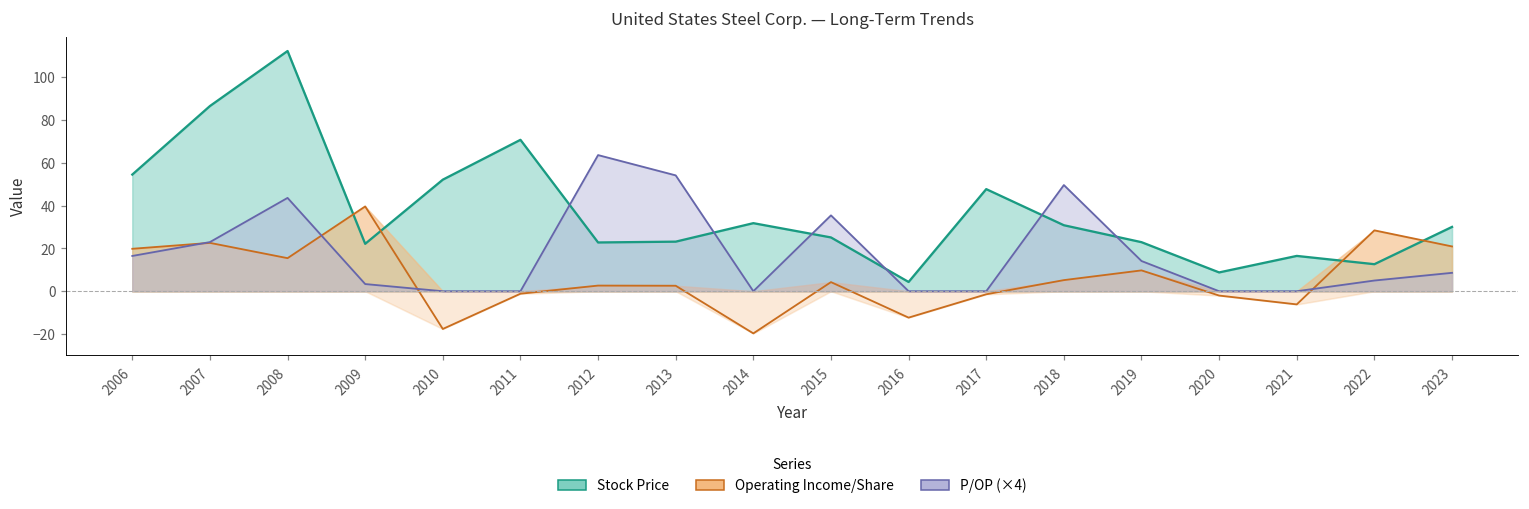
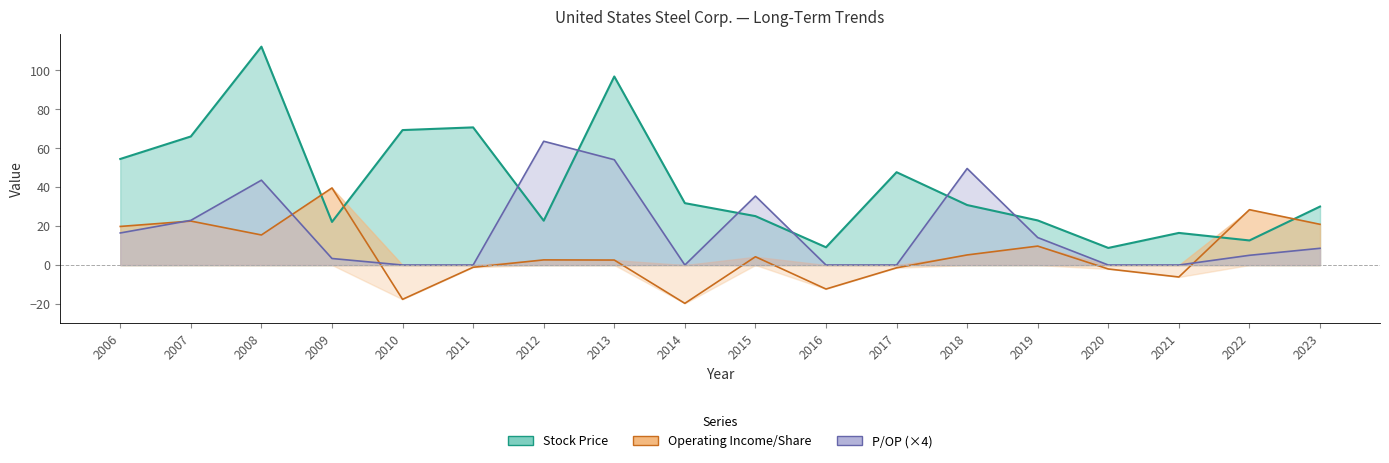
Stock Price, 2007: 87 -> 66
Stock Price, 2010: 52 -> 69
Stock Price, 2013: 23 -> 97
Stock Price, 2016: 4 -> 9
